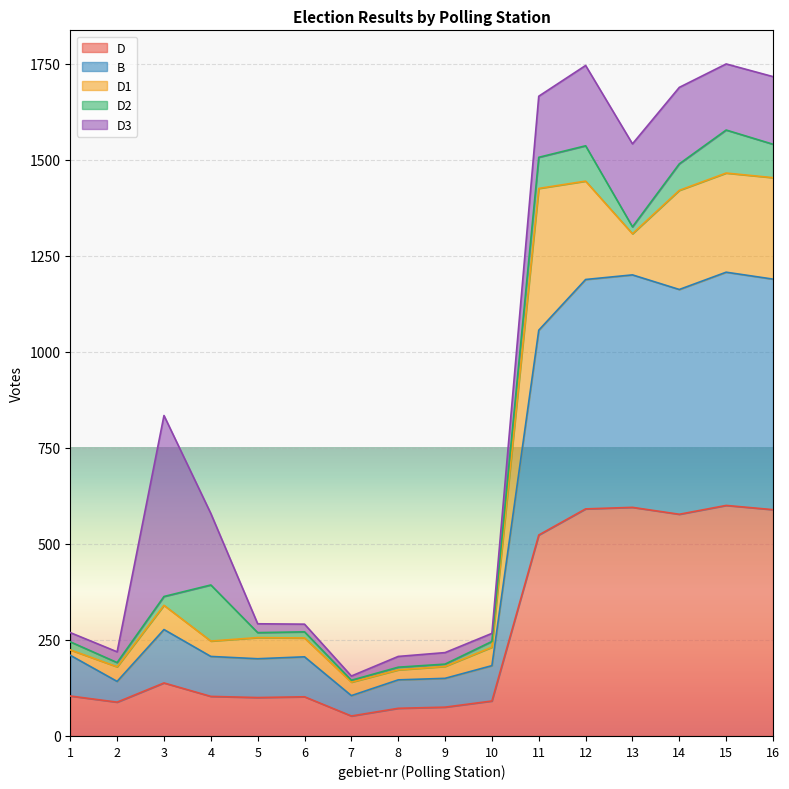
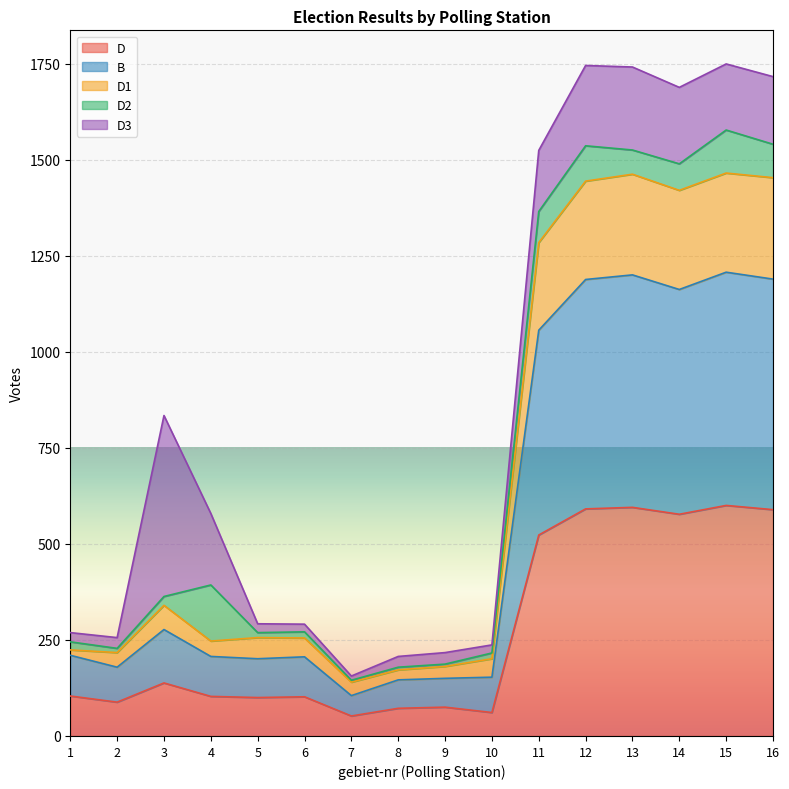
B, 2: 50 -> 90
D, 10: 90 -> 60
D1, 11: 370 -> 230
D1, 13: 110 -> 260
D2, 13: 20 -> 60
